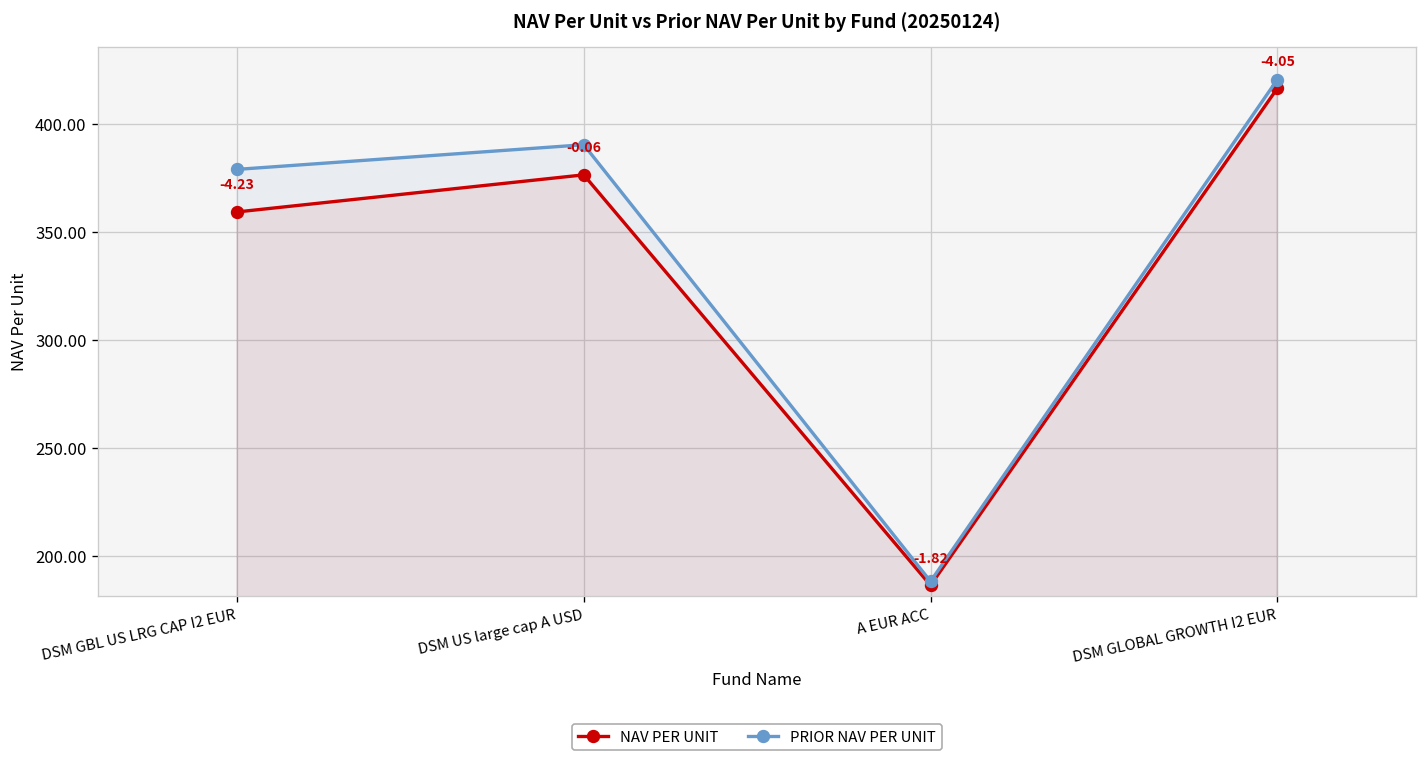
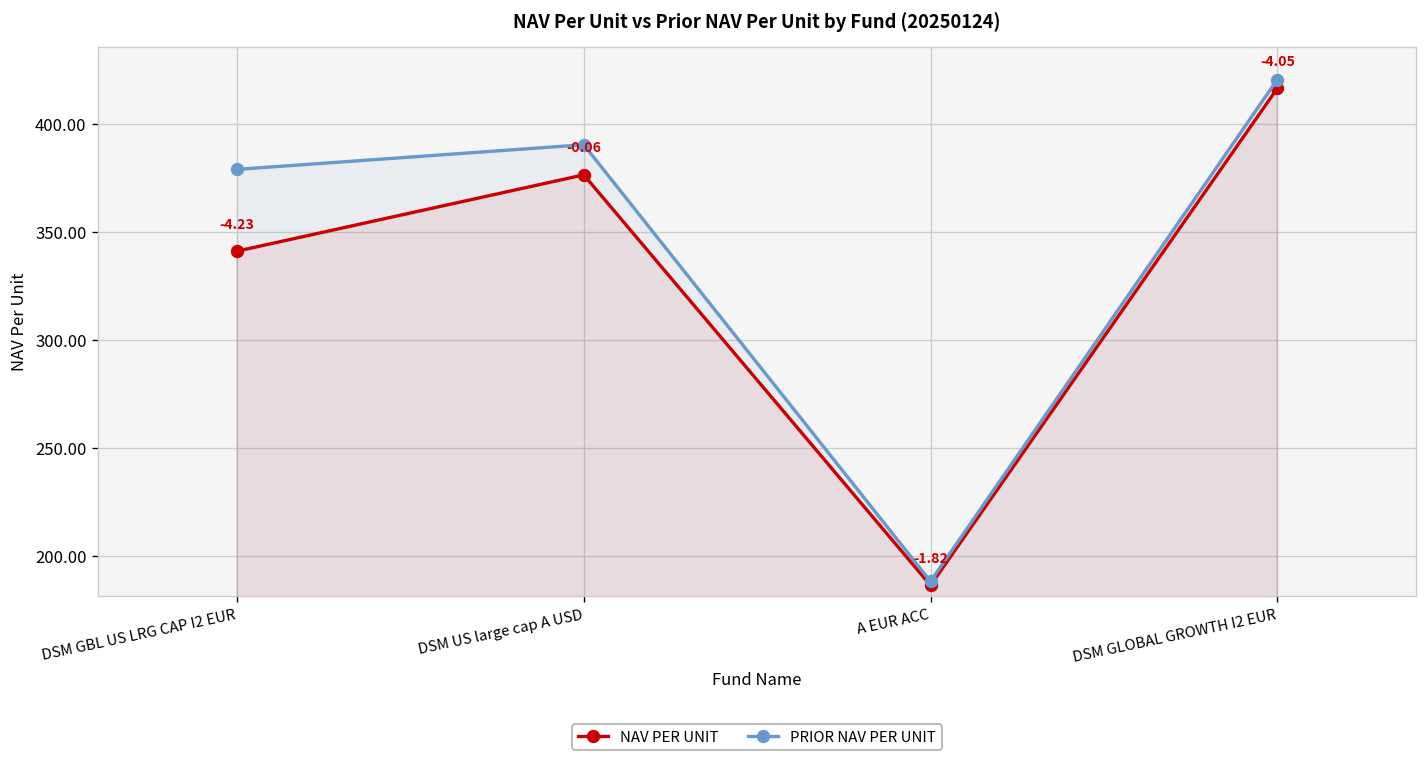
NAV PER UNIT, DSM GBL US LRG CAP I2 EUR: 359 -> 341
